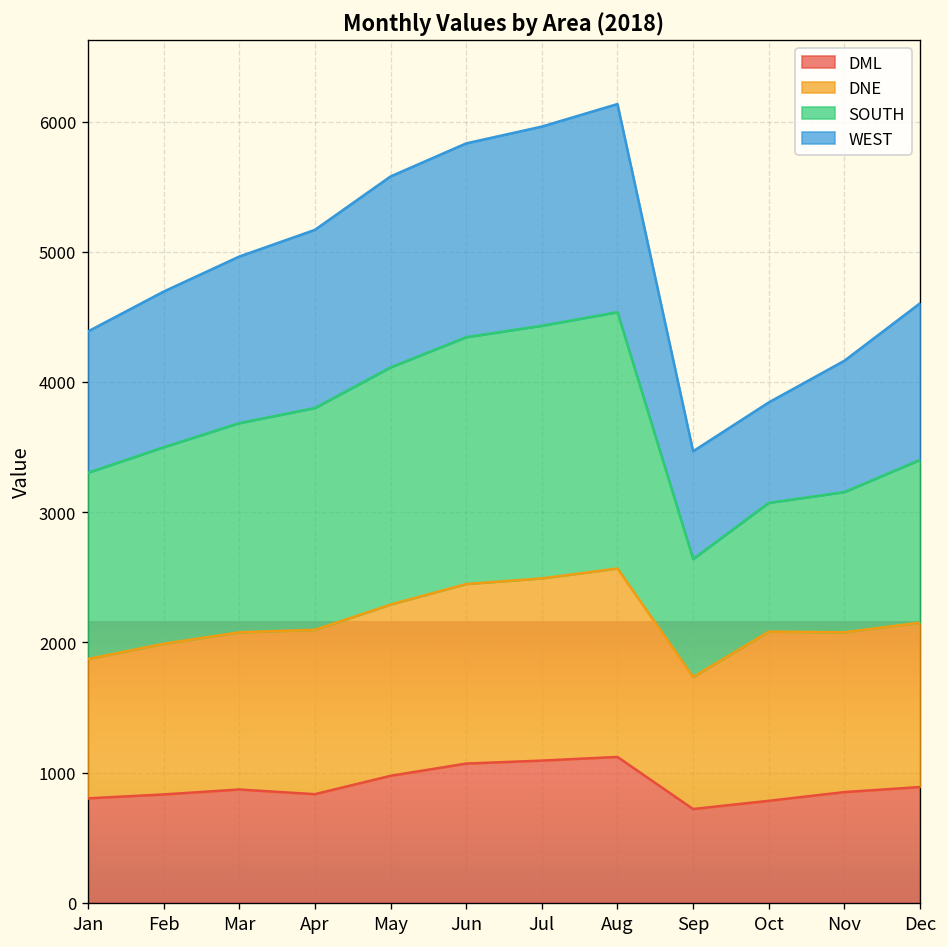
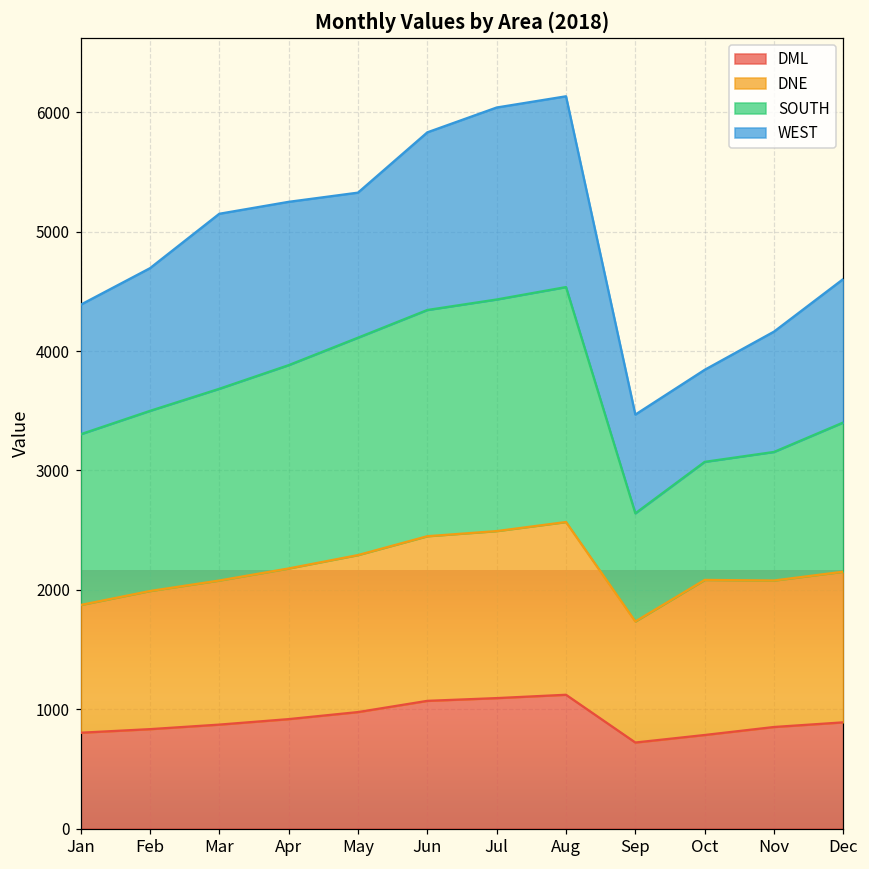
WEST, Mar: 1280 -> 1470
DML, Apr: 840 -> 920
WEST, May: 1470 -> 1220
WEST, Jul: 1530 -> 1610
